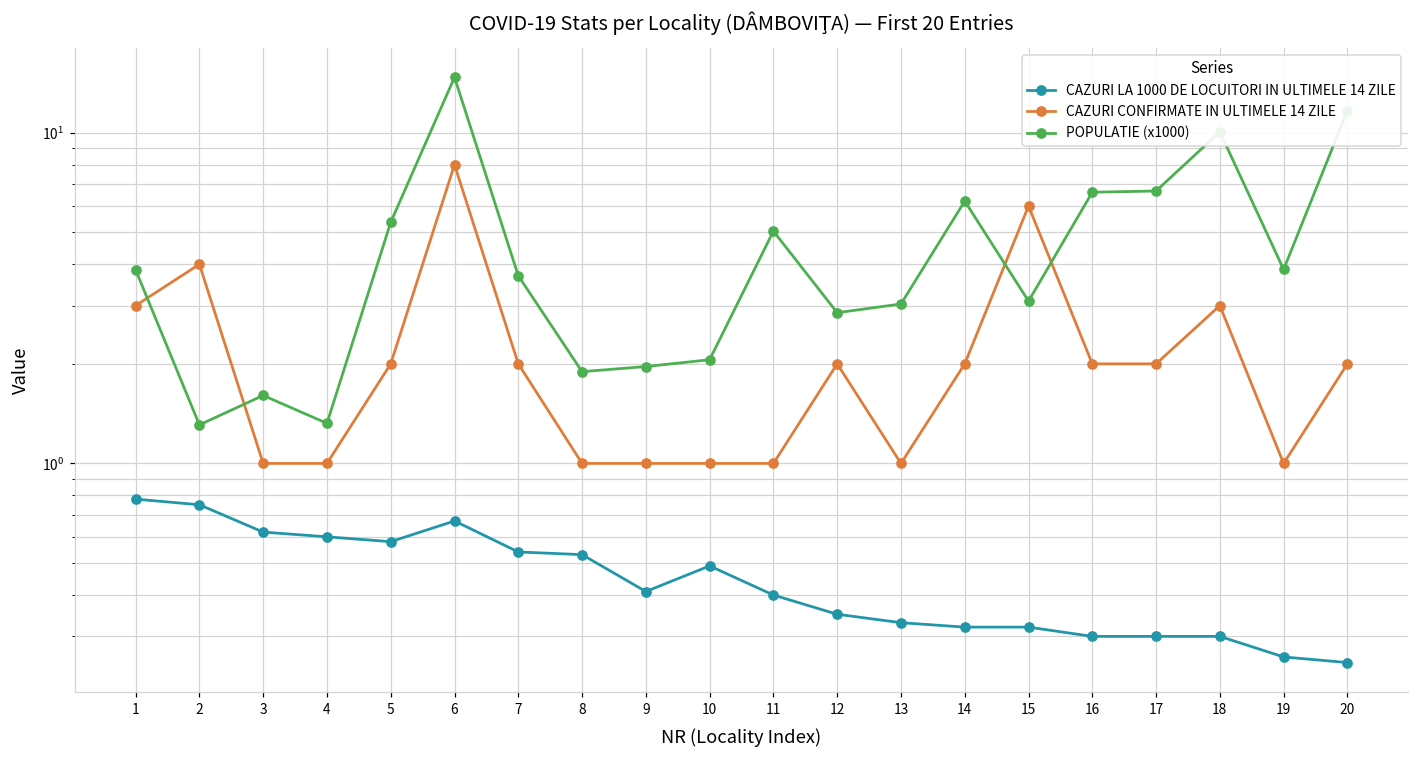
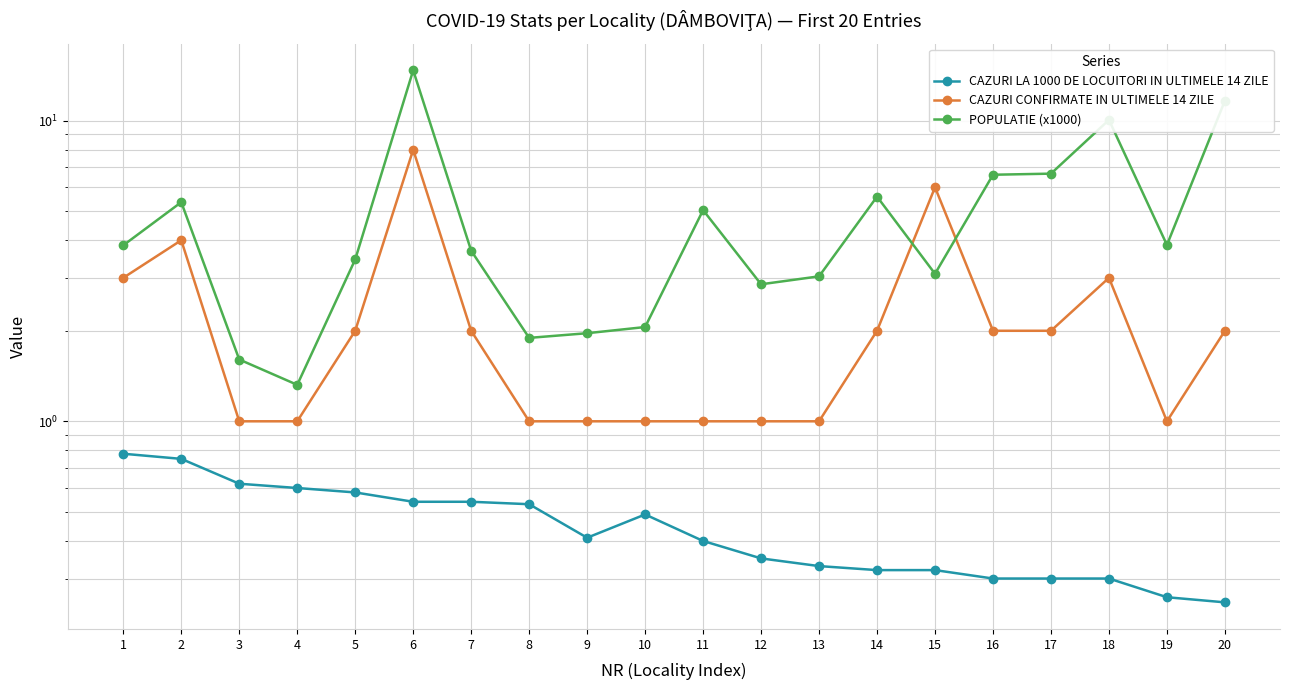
POPULATIE (x1000), 2: 1.3 -> 5.4
POPULATIE (x1000), 5: 5.4 -> 3.5
CAZURI LA 1000 DE LOCUITORI IN ULTIMELE 14 ZILE, 6: 0.67 -> 0.54
CAZURI CONFIRMATE IN ULTIMELE 14 ZILE, 12: 2 -> 1
POPULATIE (x1000), 14: 6.2 -> 5.6
